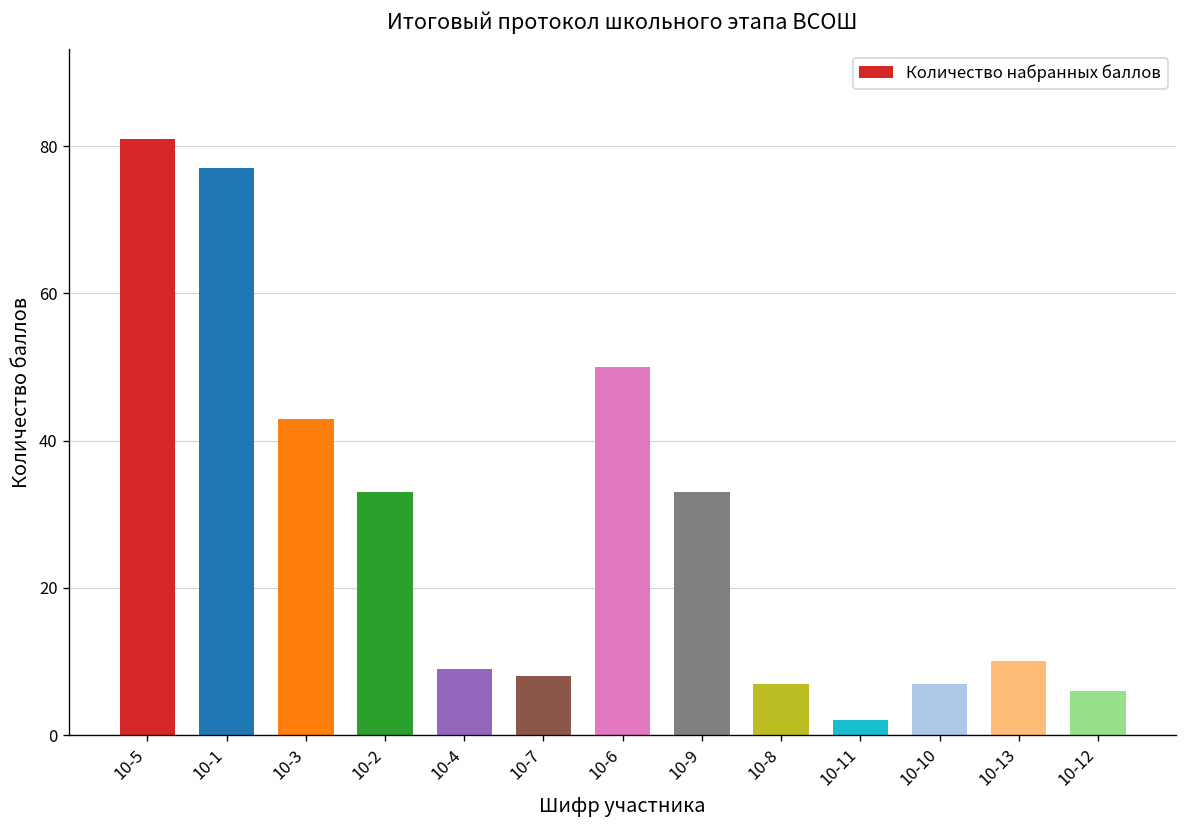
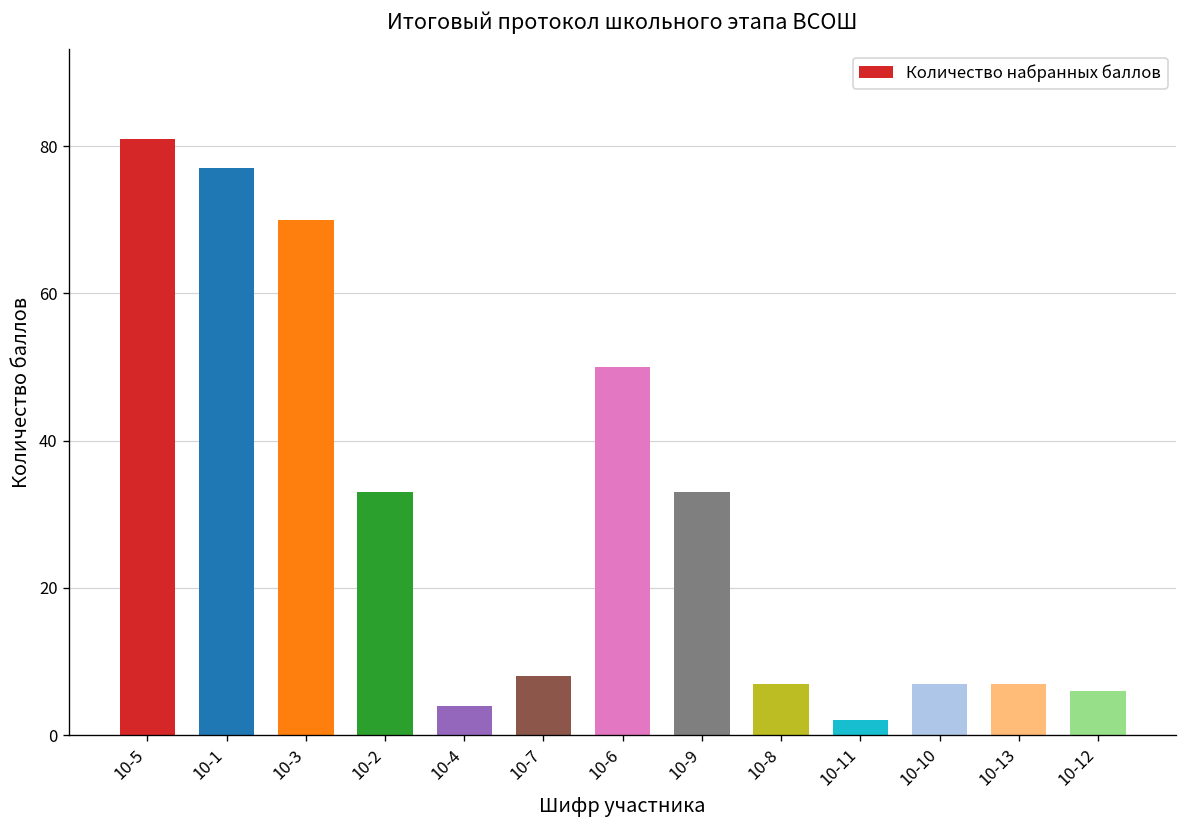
10-3: 43 -> 70
10-4: 9 -> 4
10-13: 10 -> 7
